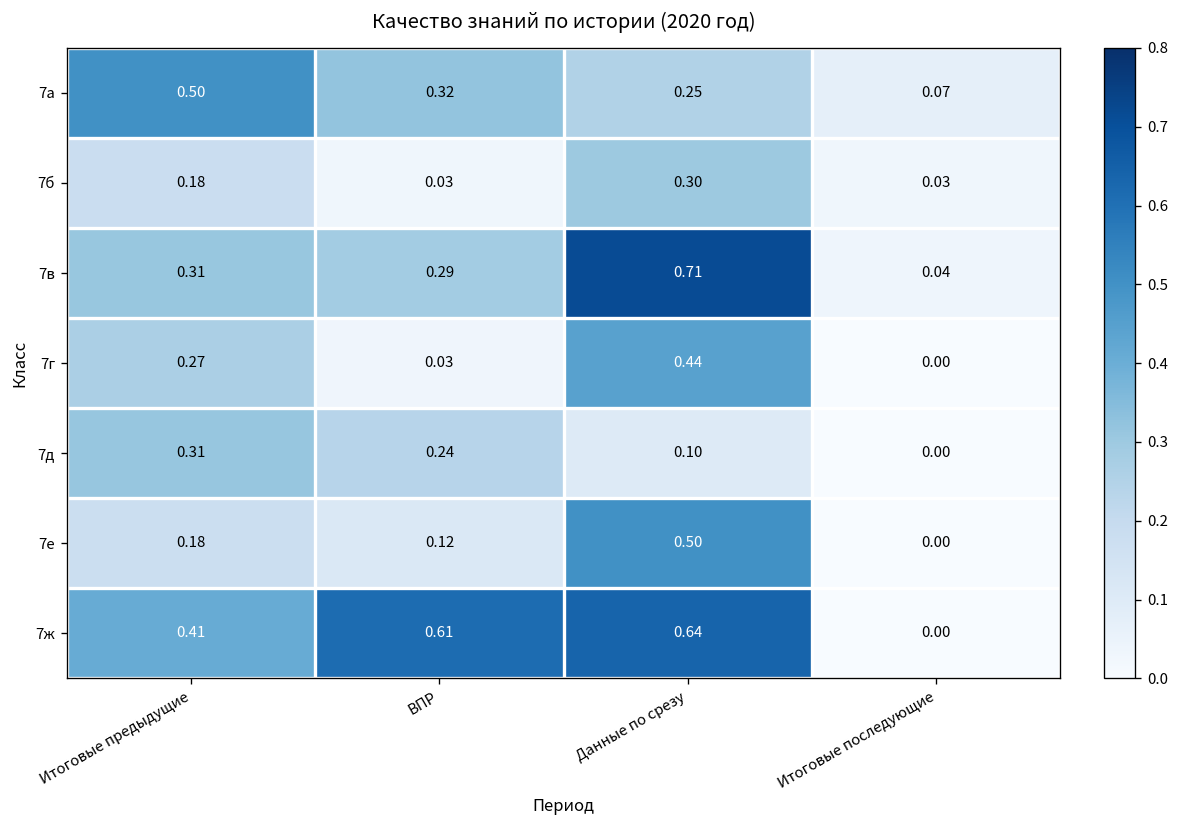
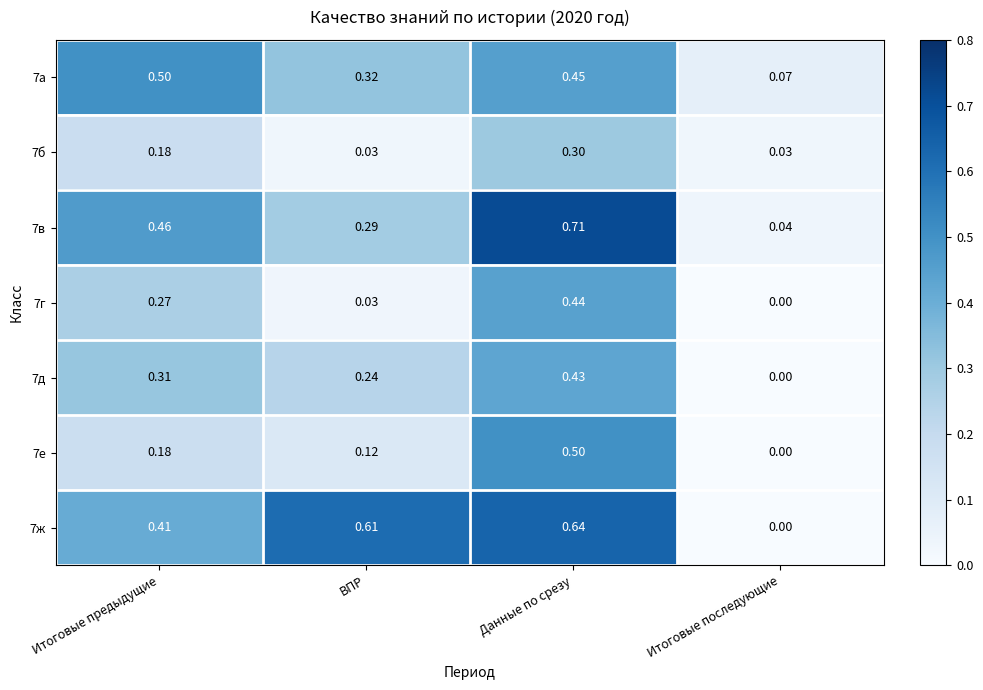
7а, Данные по срезу: 0.25 -> 0.45
7в, Итоговые предыдущие: 0.31 -> 0.46
7д, Данные по срезу: 0.10 -> 0.43
